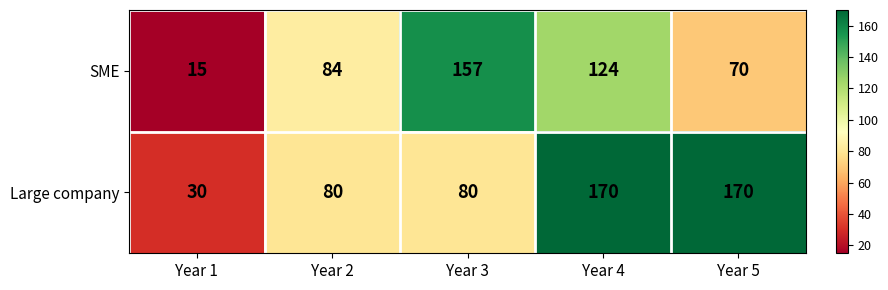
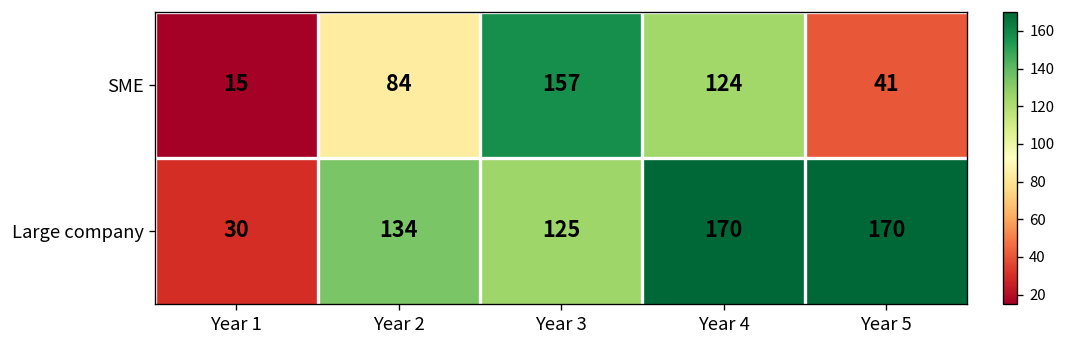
SME, Year 5: 70 -> 41
Large company, Year 2: 80 -> 134
Large company, Year 3: 80 -> 125
